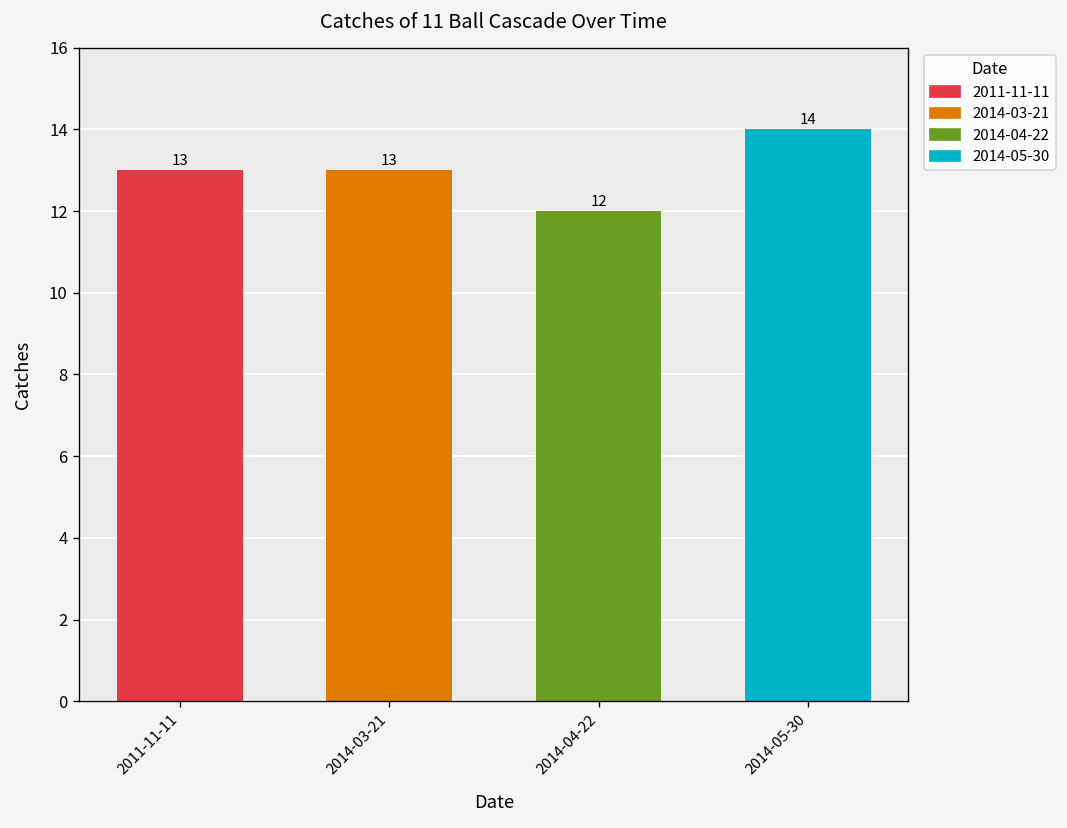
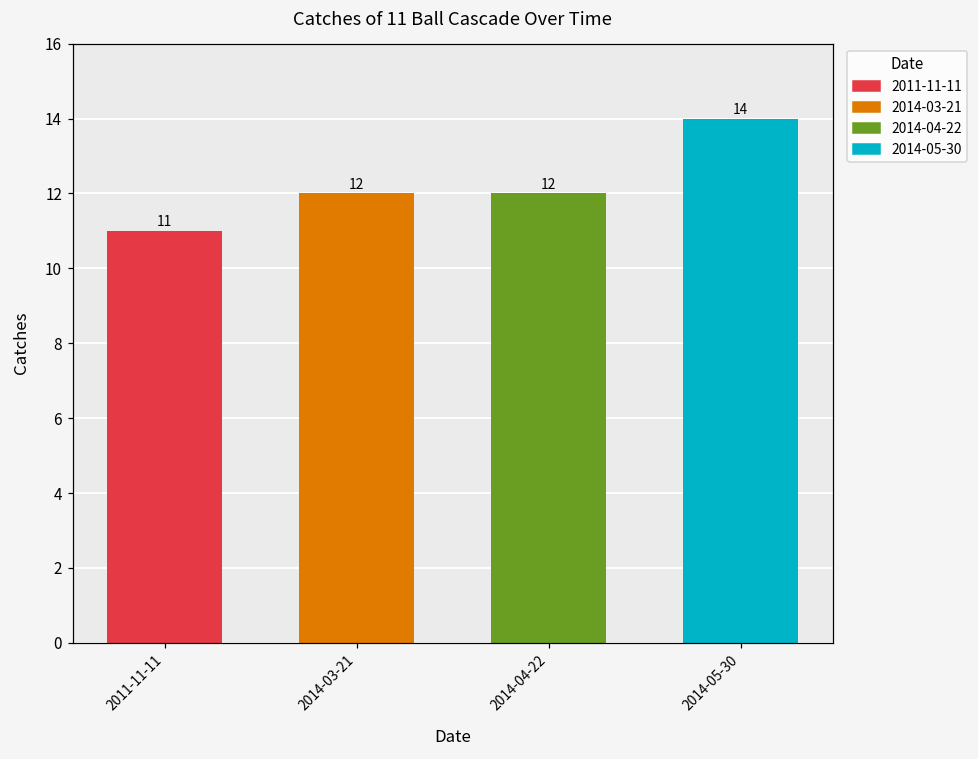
2011-11-11: 13 -> 11
2014-03-21: 13 -> 12
